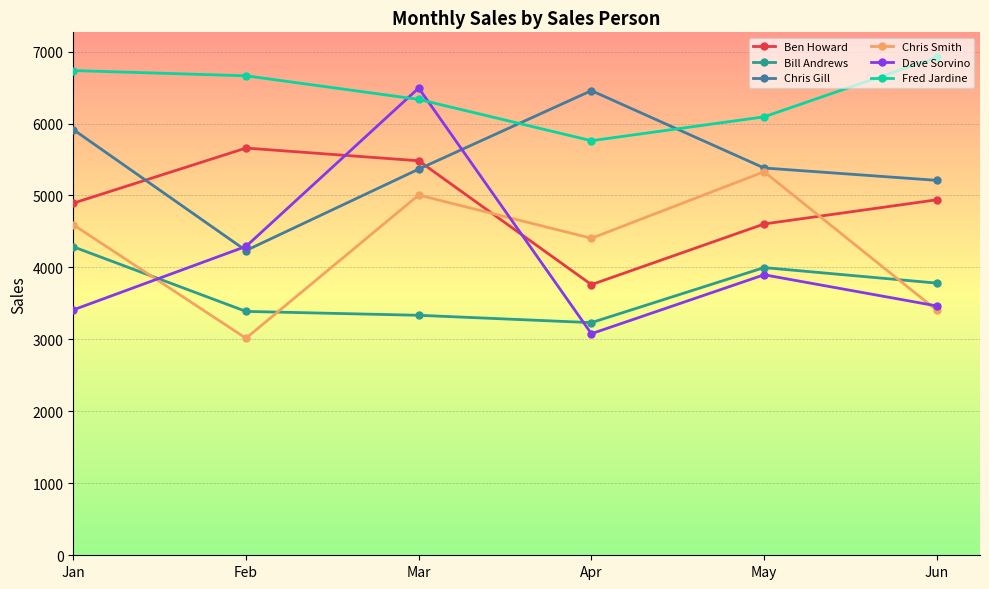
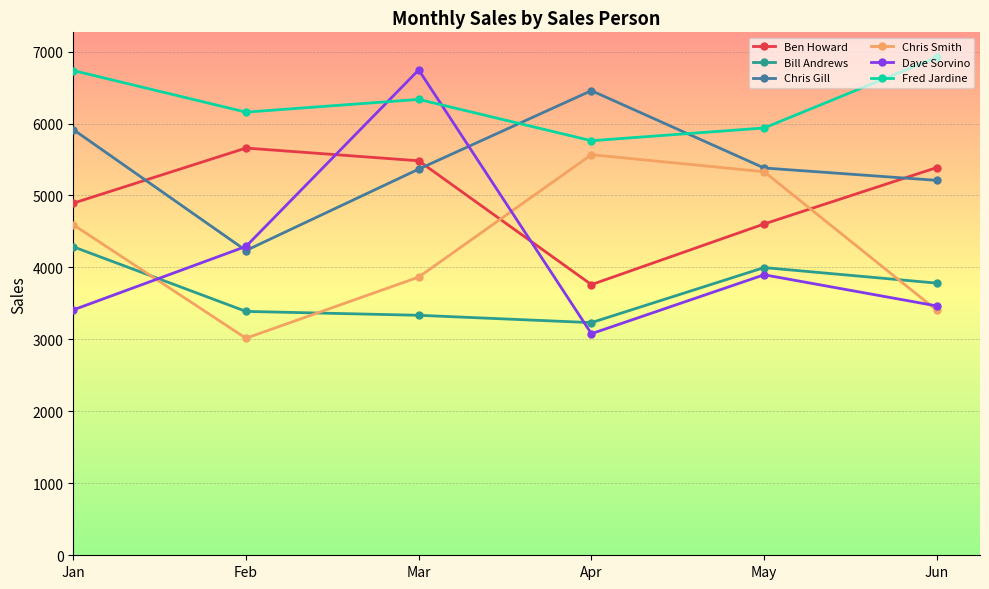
Fred Jardine, Feb: 6700 -> 6200
Chris Smith, Mar: 5000 -> 3900
Dave Sorvino, Mar: 6500 -> 6700
Chris Smith, Apr: 4400 -> 5600
Fred Jardine, May: 6100 -> 5900
Ben Howard, Jun: 4900 -> 5400
